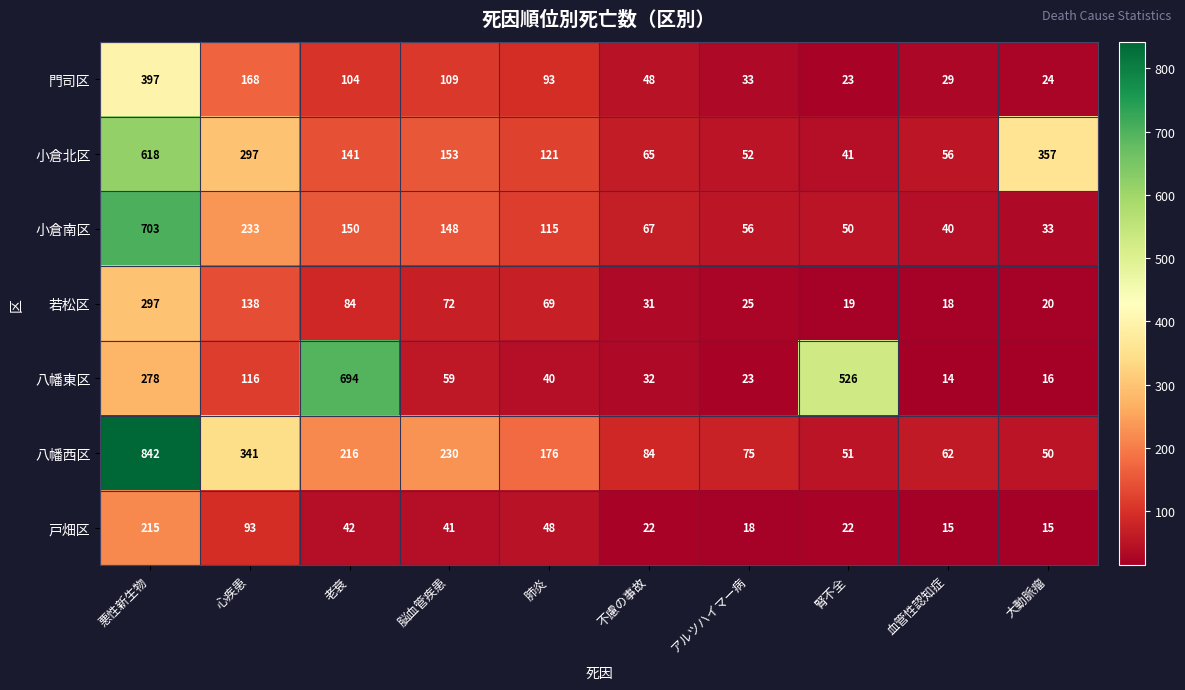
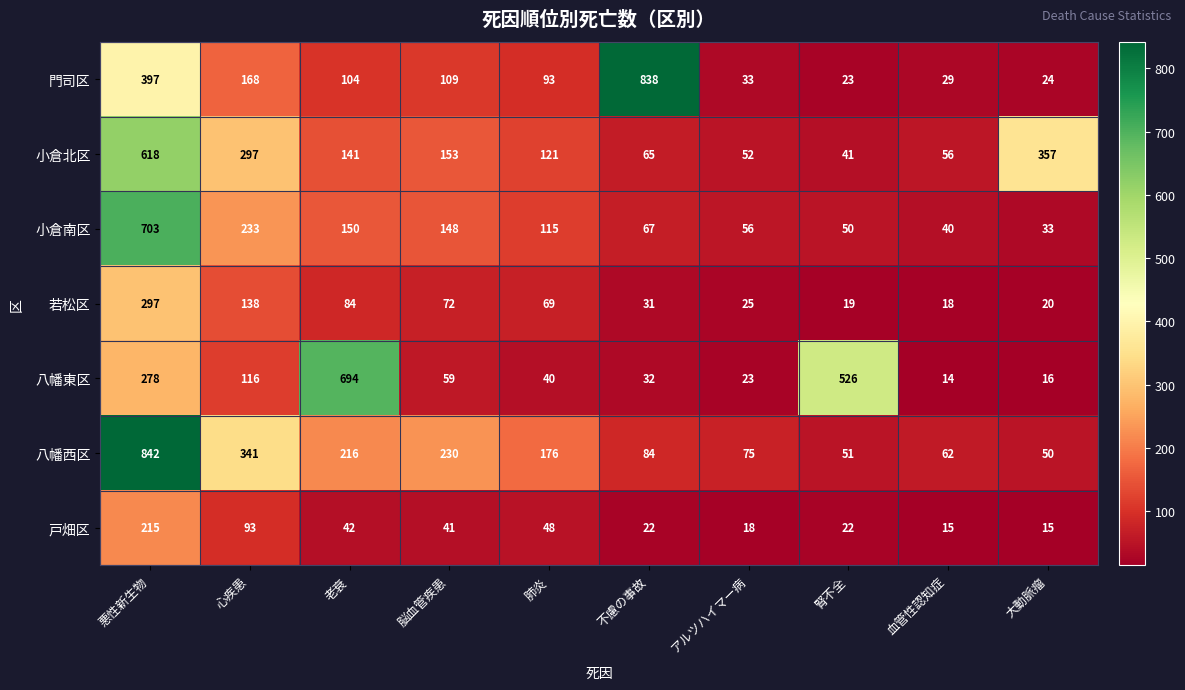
門司区, 不慮の事故: 48 -> 838
